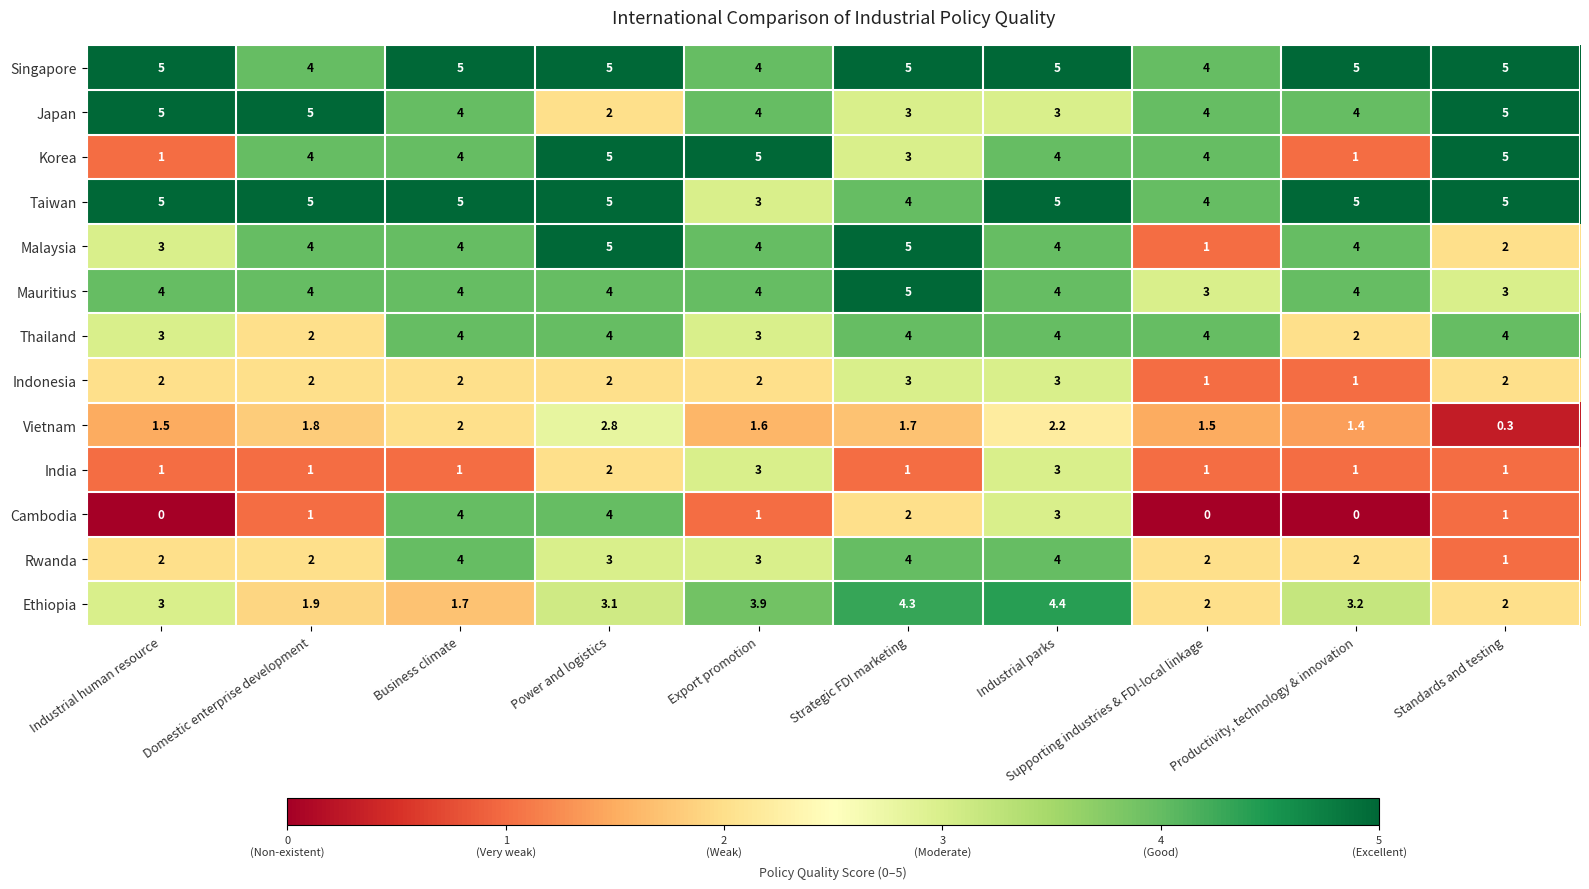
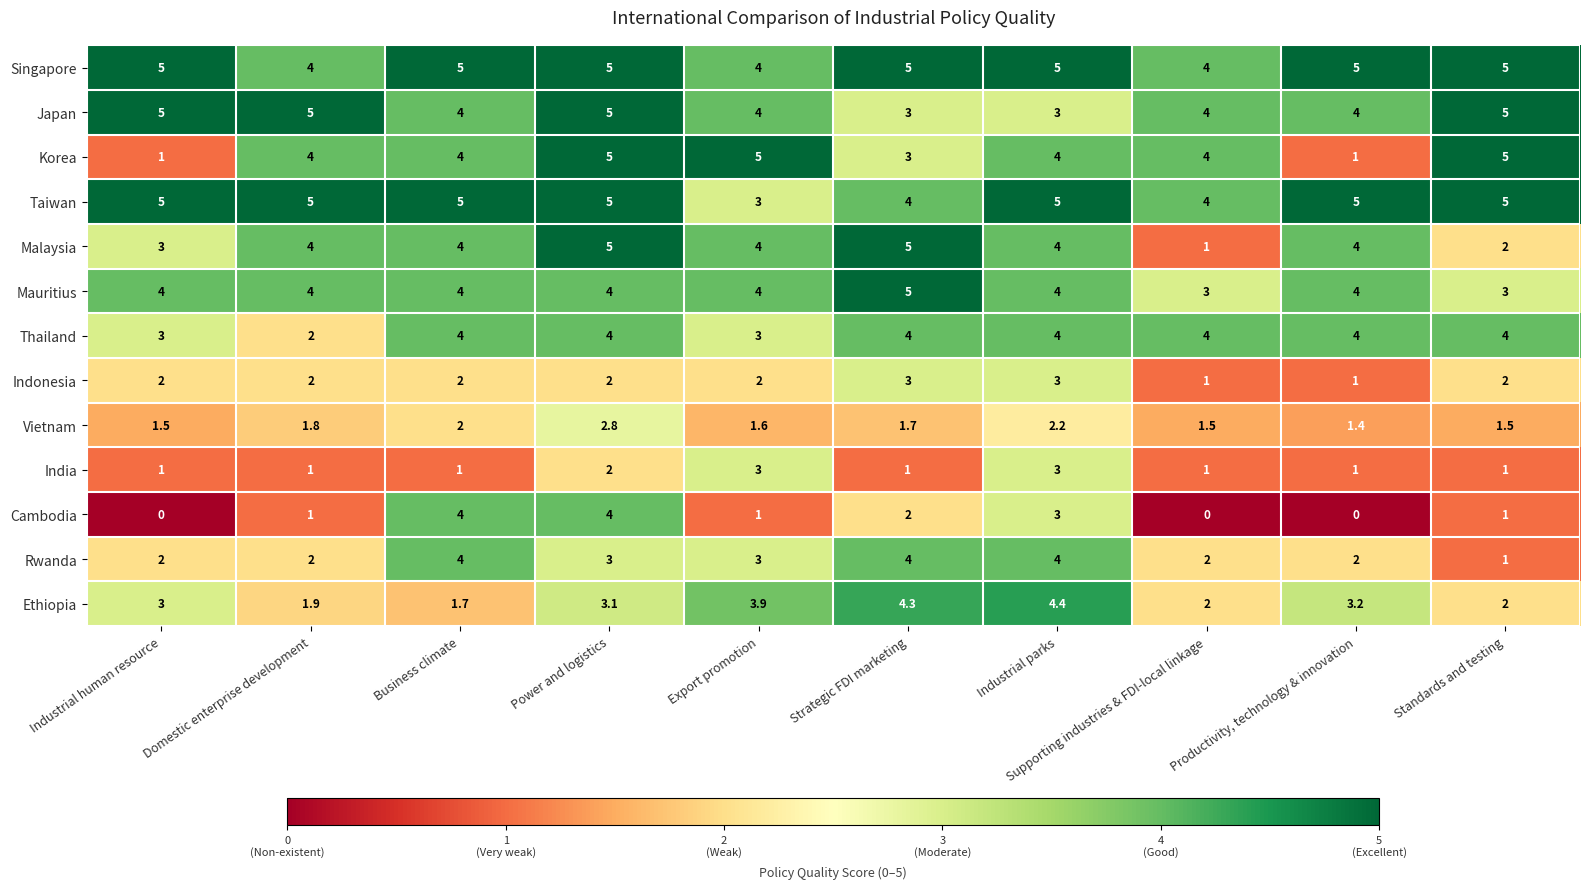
Japan, Power and logistics: 2 -> 5
Thailand, Productivity, technology & innovation: 2 -> 4
Vietnam, Standards and testing: 0.3 -> 1.5
